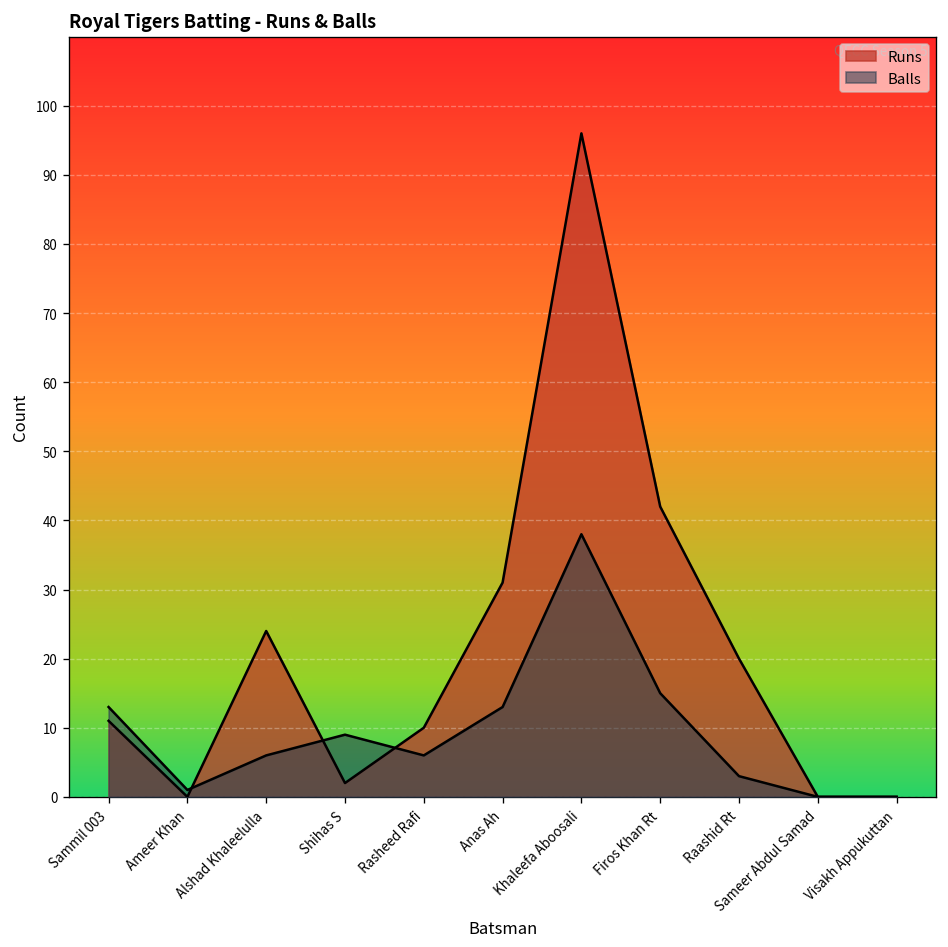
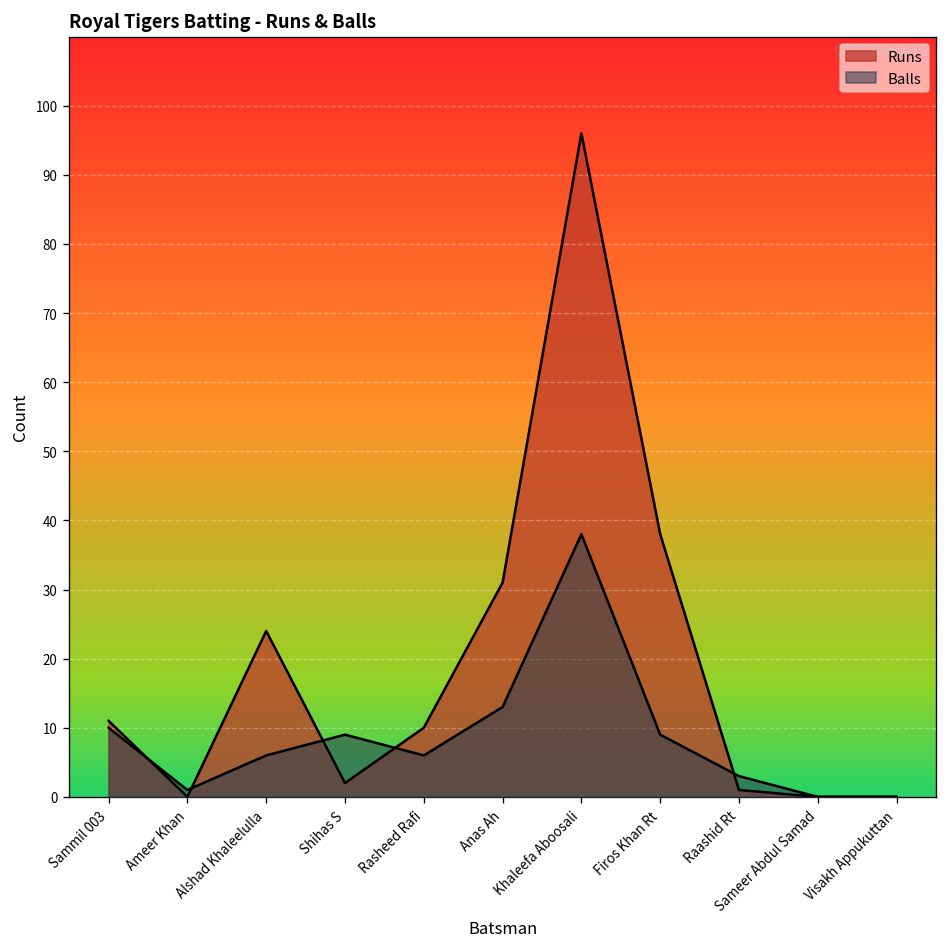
Balls, Sammil 003: 13 -> 10
Runs, Firos Khan Rt: 42 -> 38
Balls, Firos Khan Rt: 15 -> 9
Runs, Raashid Rt: 20 -> 1
